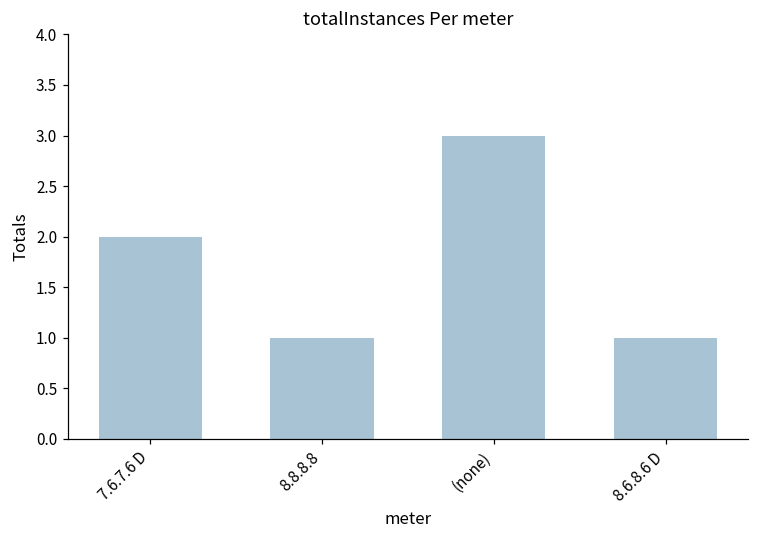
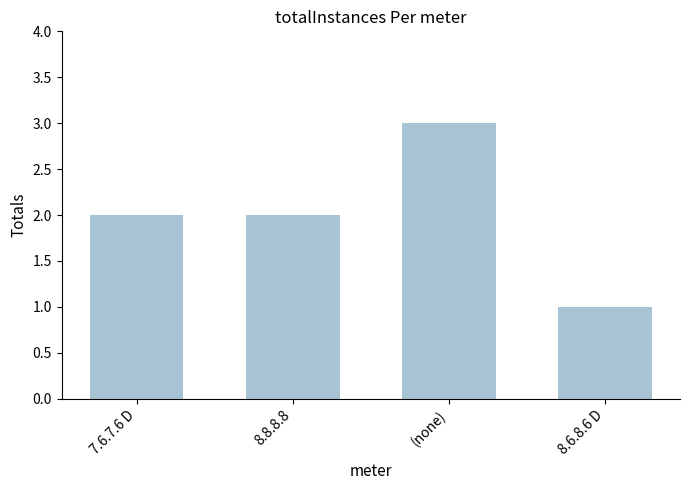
8.8.8.8: 1 -> 2
